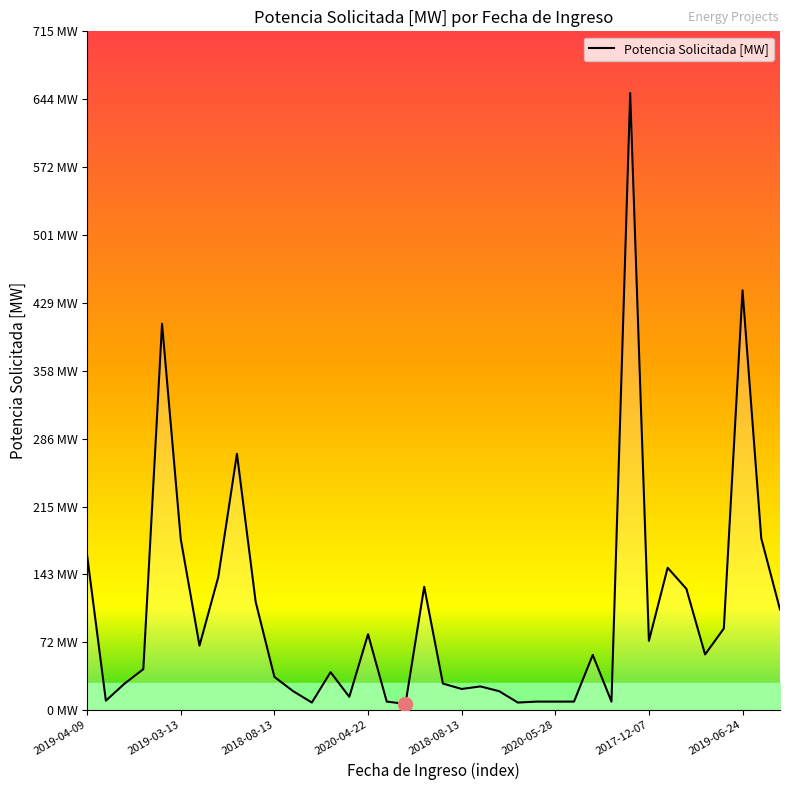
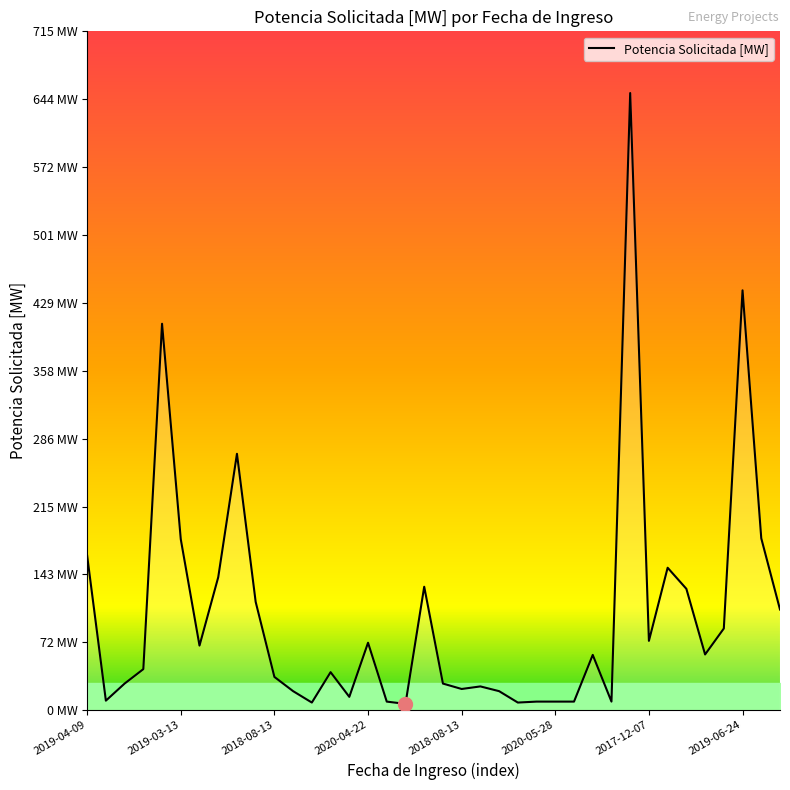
Potencia Solicitada [MW], 2020-04-22: 80 MW -> 70 MW
